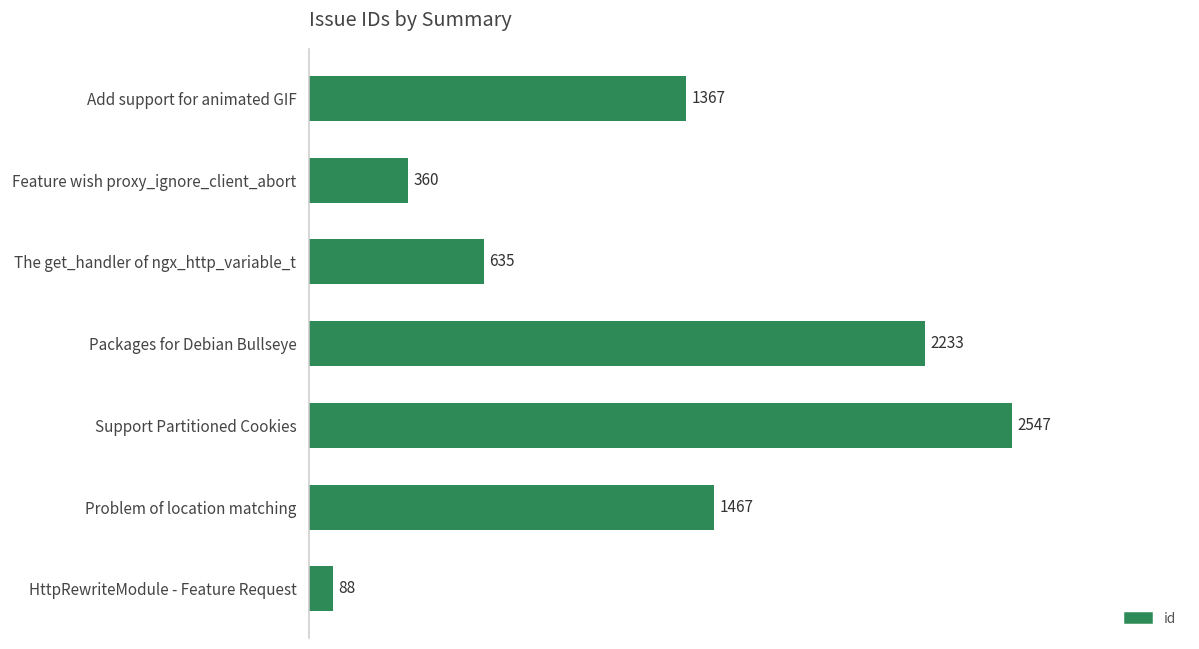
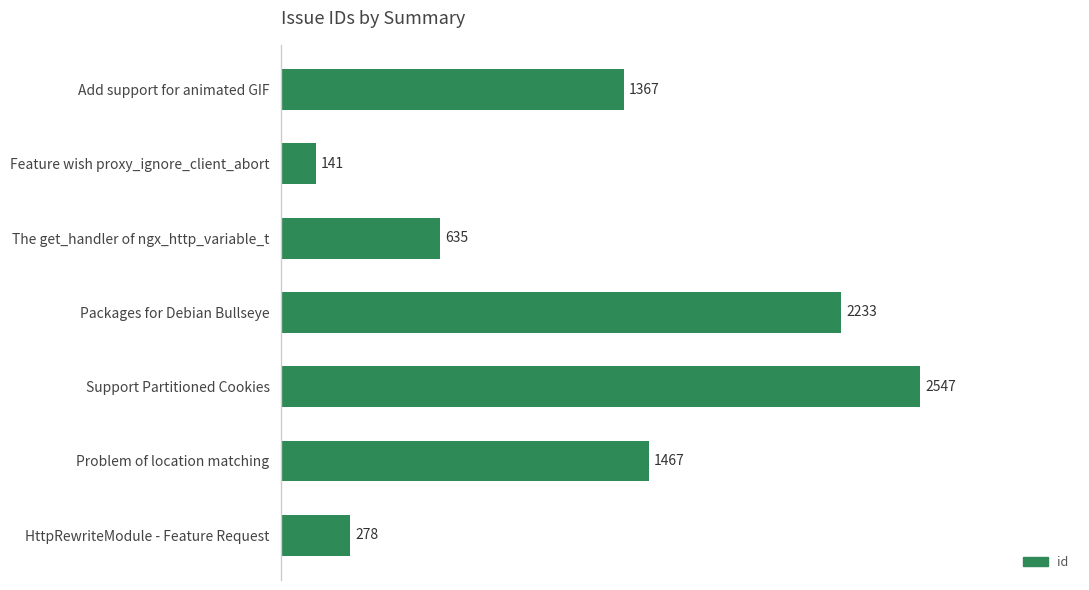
Feature wish proxy_ignore_client_abort: 360 -> 141
HttpRewriteModule - Feature Request: 88 -> 278
